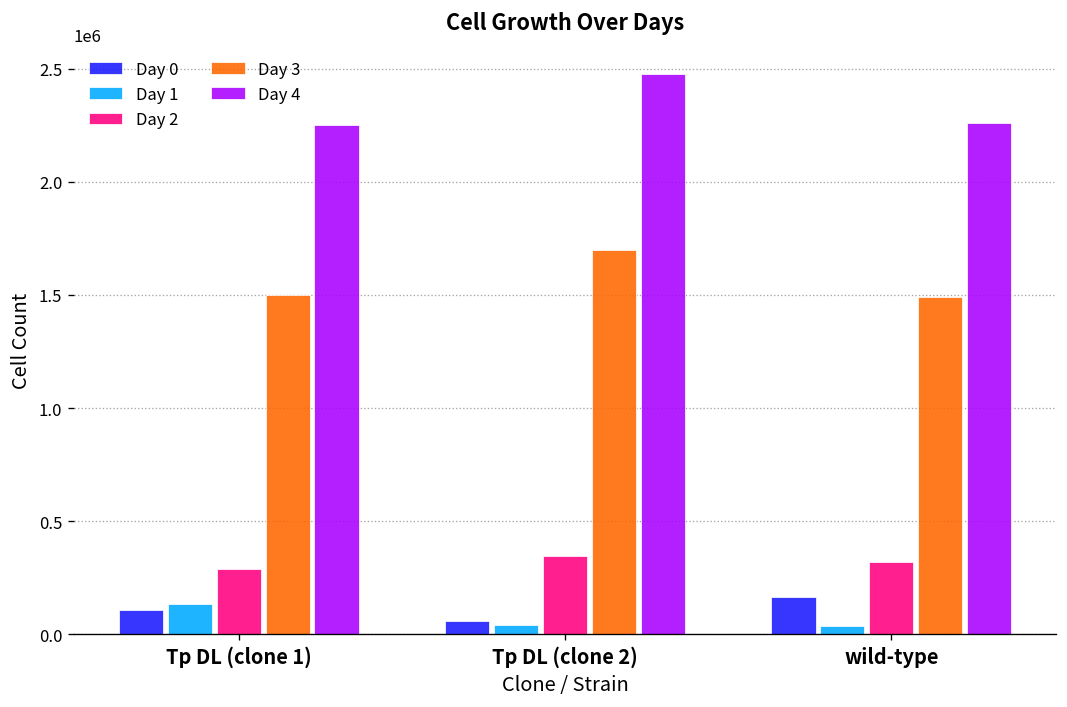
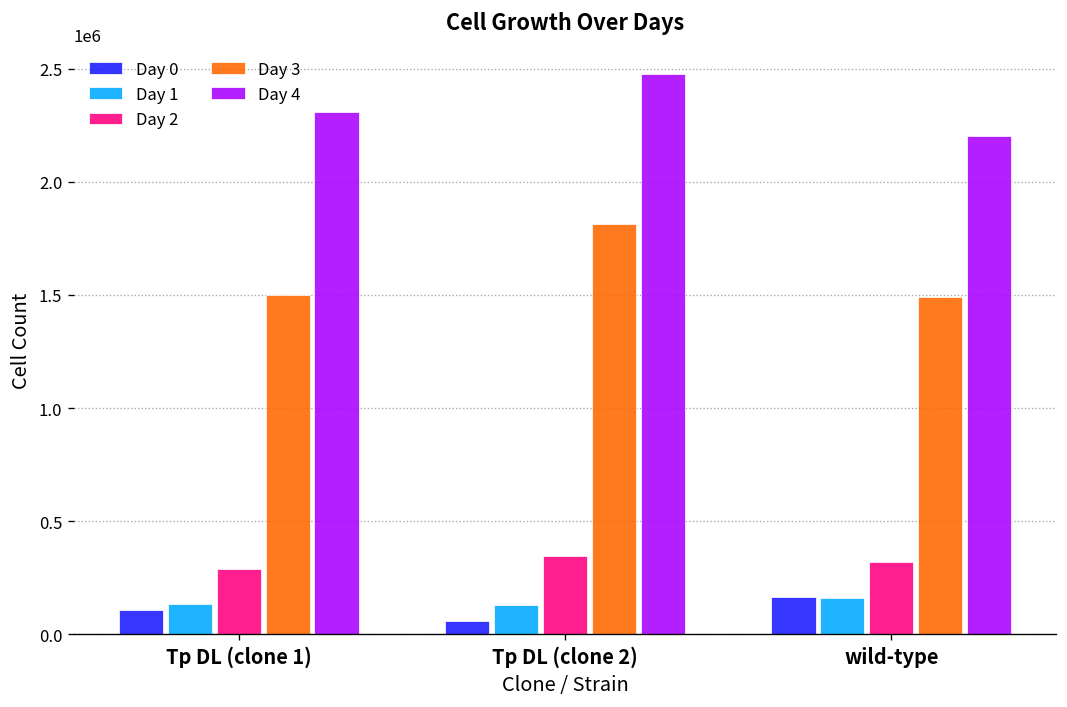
Day 4, Tp DL (clone 1): 2250000 -> 2310000
Day 1, Tp DL (clone 2): 40000 -> 130000
Day 3, Tp DL (clone 2): 1700000 -> 1810000
Day 1, wild-type: 40000 -> 160000
Day 4, wild-type: 2260000 -> 2200000
